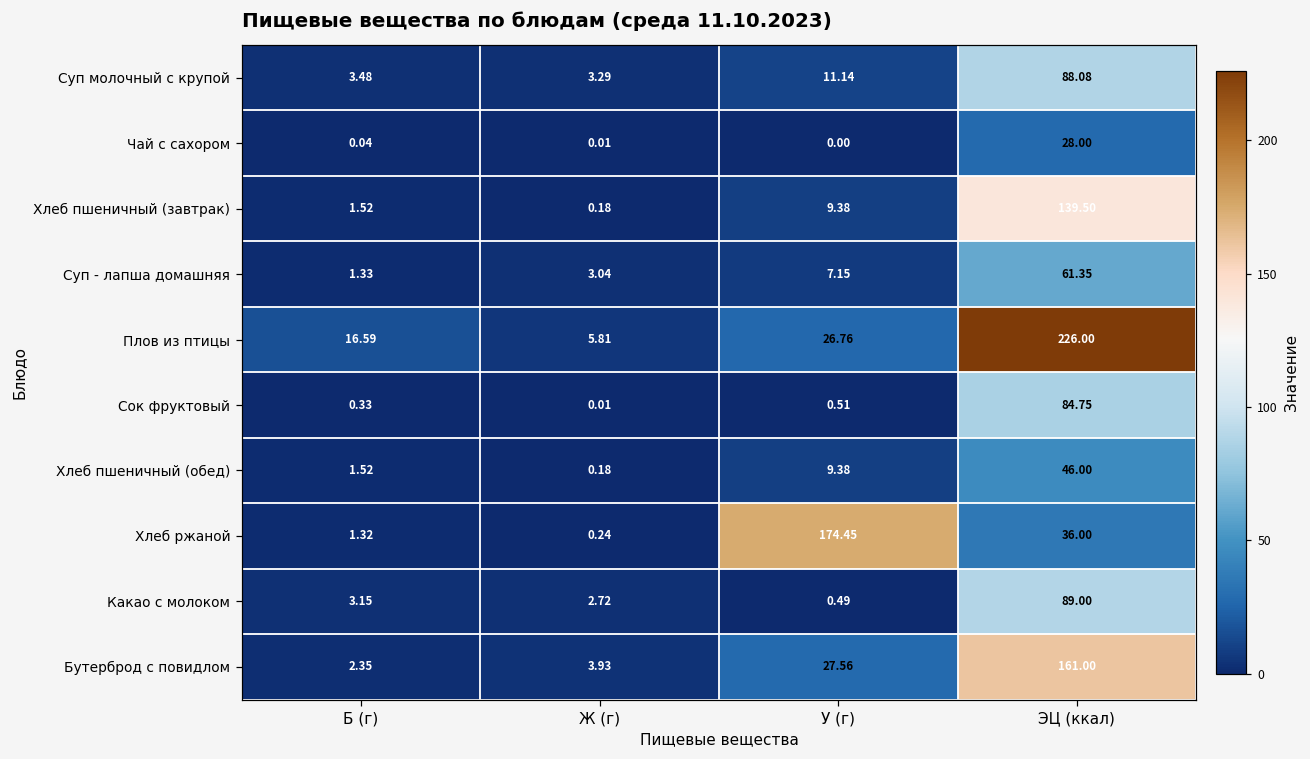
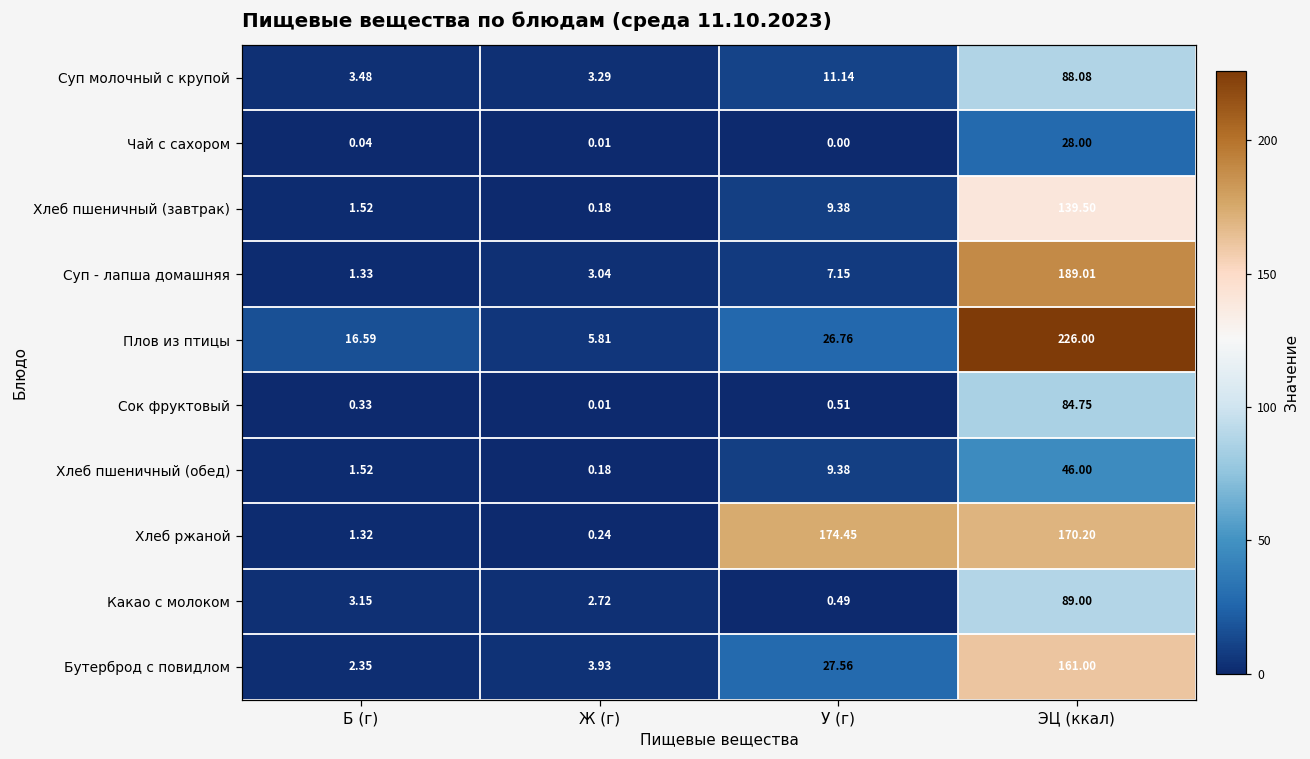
Суп - лапша домашняя, ЭЦ (ккал): 61.35 -> 189.01
Хлеб ржаной, ЭЦ (ккал): 36.00 -> 170.20
